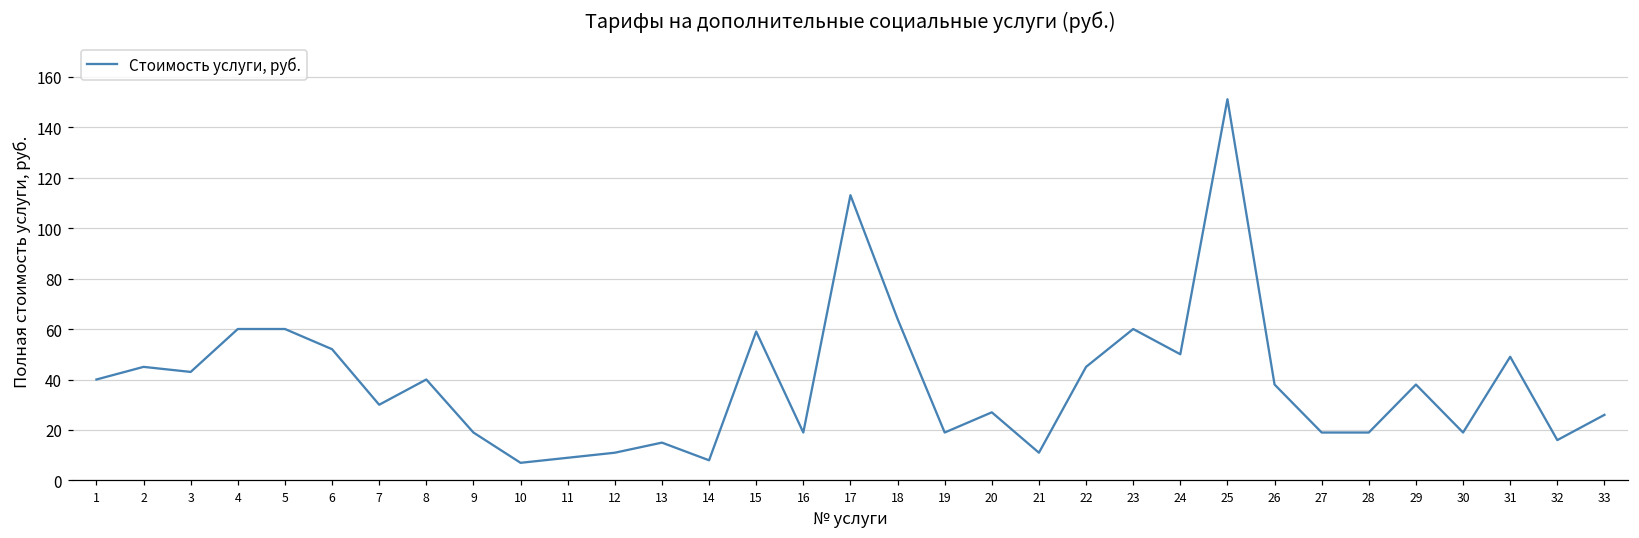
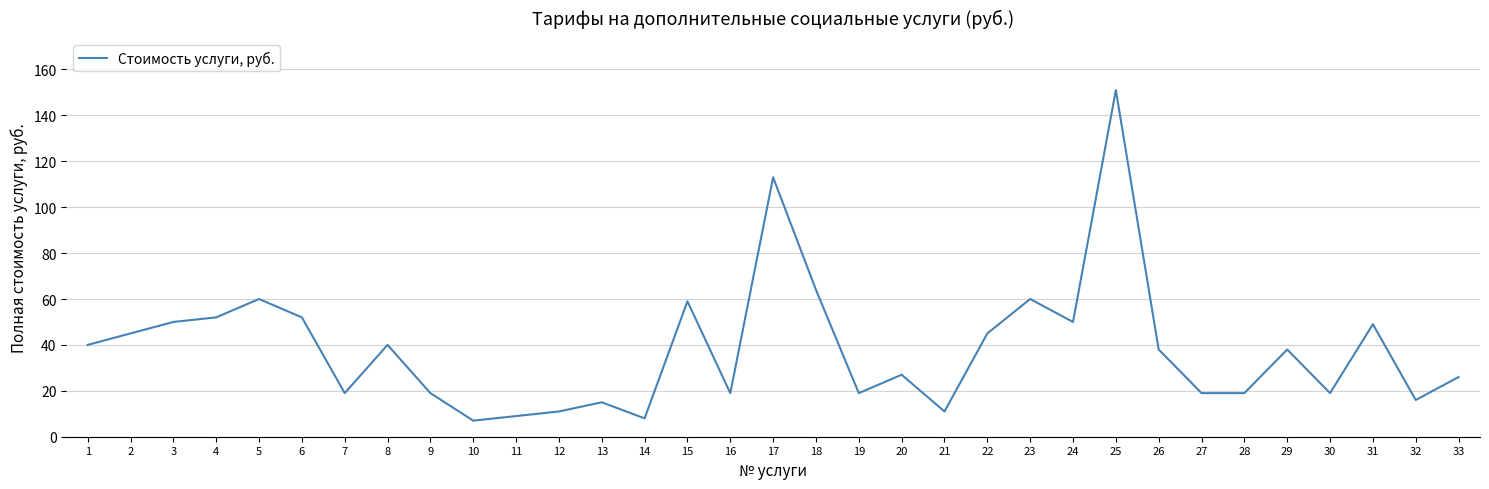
3: 43 -> 50
4: 60 -> 52
7: 30 -> 19
